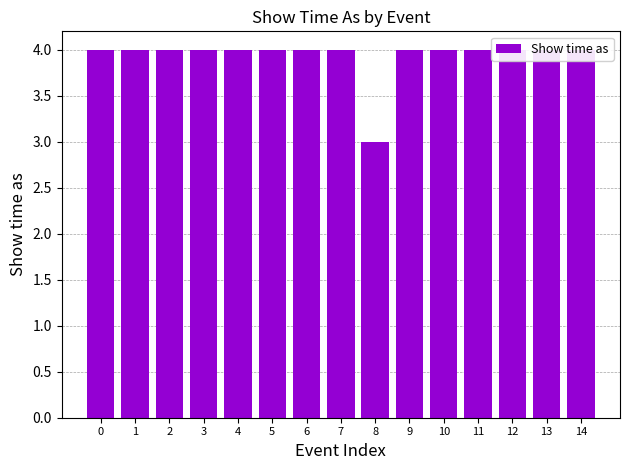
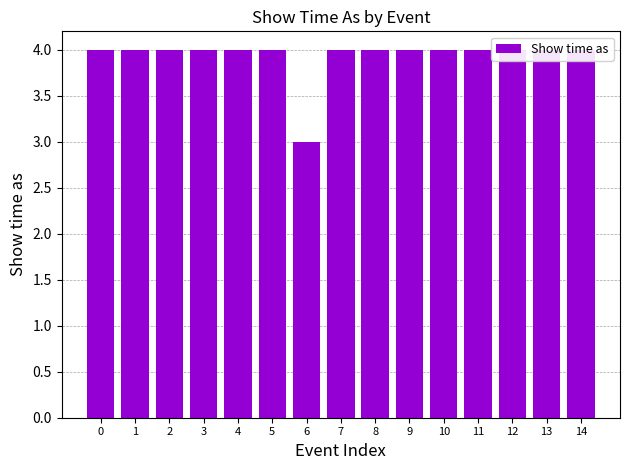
6: 4 -> 3
8: 3 -> 4
